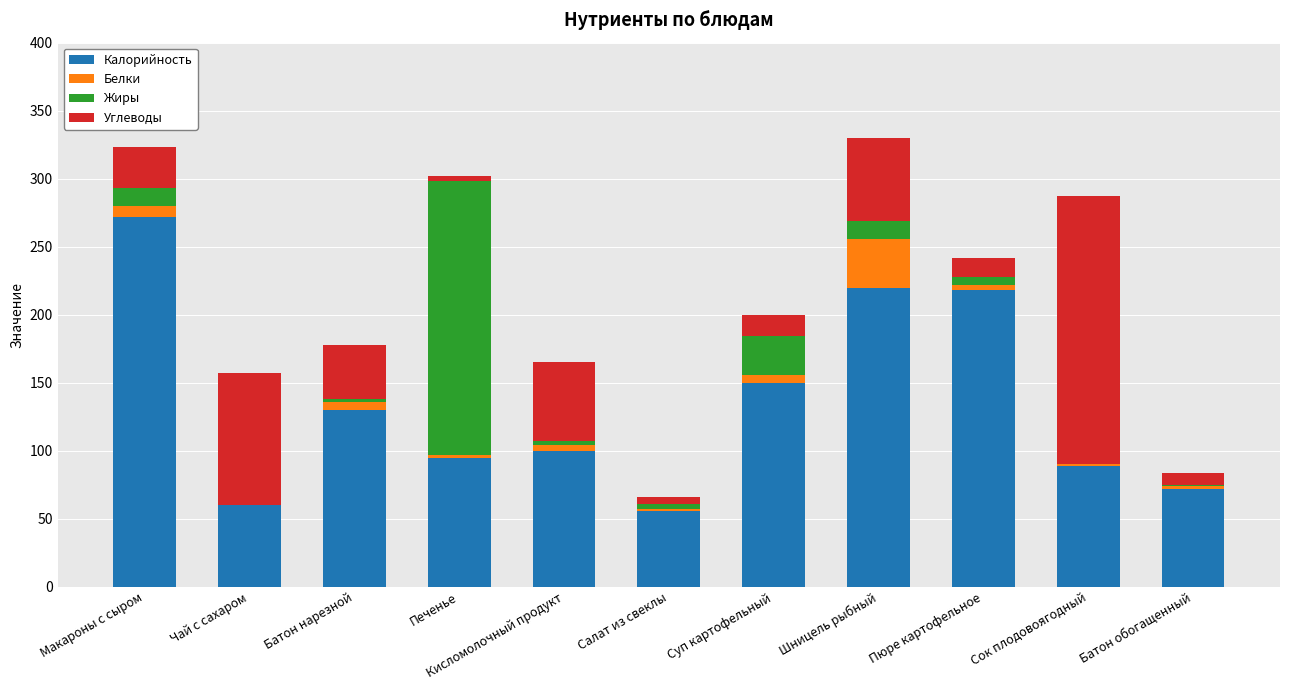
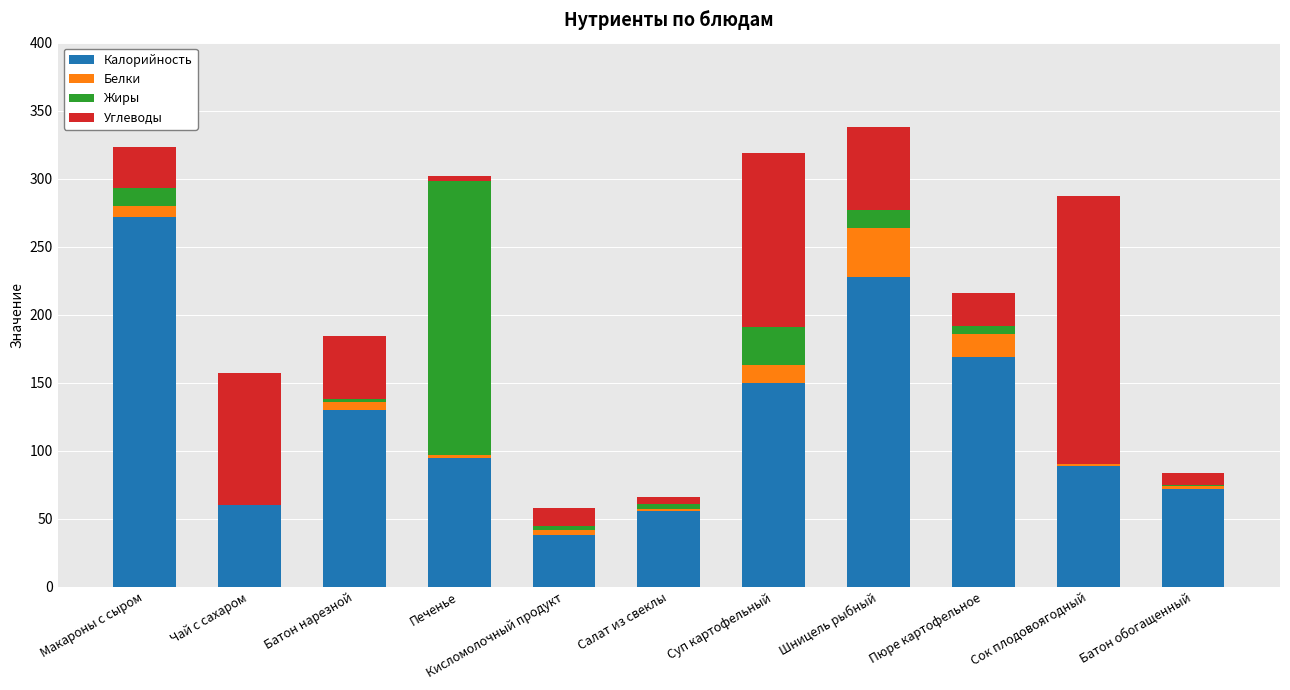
Углеводы, Батон нарезной: 40 -> 46
Калорийность, Кисломолочный продукт: 100 -> 38
Углеводы, Кисломолочный продукт: 58 -> 13
Белки, Суп картофельный: 6 -> 13
Углеводы, Суп картофельный: 16 -> 128
Калорийность, Шницель рыбный: 220 -> 228
Калорийность, Пюре картофельное: 218 -> 169
Белки, Пюре картофельное: 4 -> 17
Углеводы, Пюре картофельное: 14 -> 24
